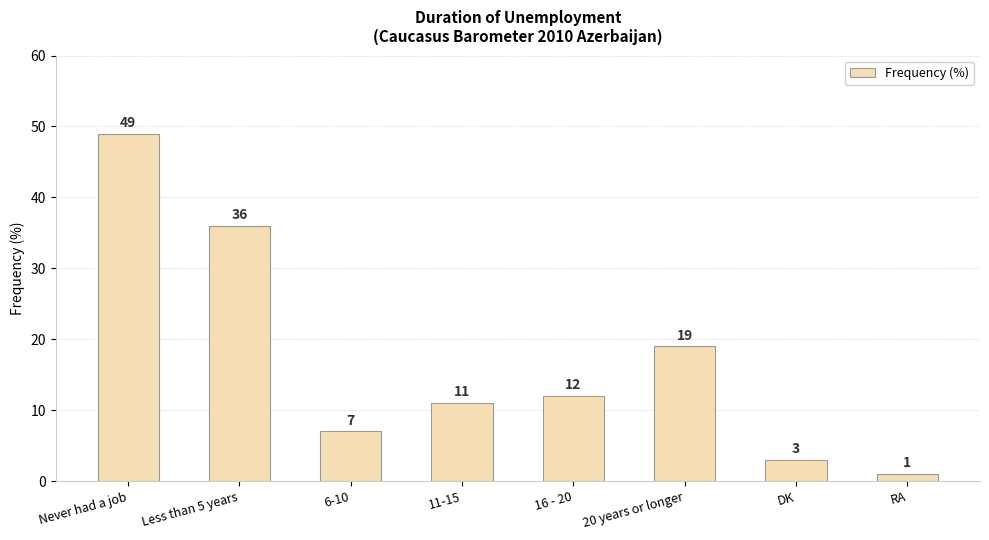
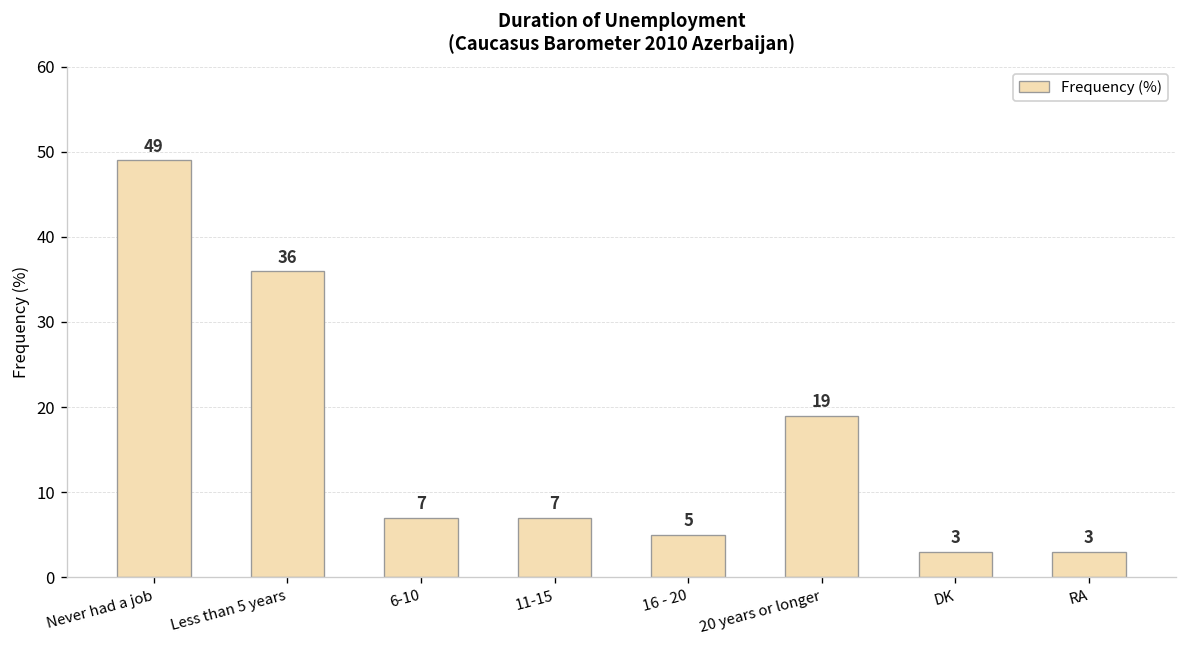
11-15: 11 -> 7
16 - 20: 12 -> 5
RA: 1 -> 3
